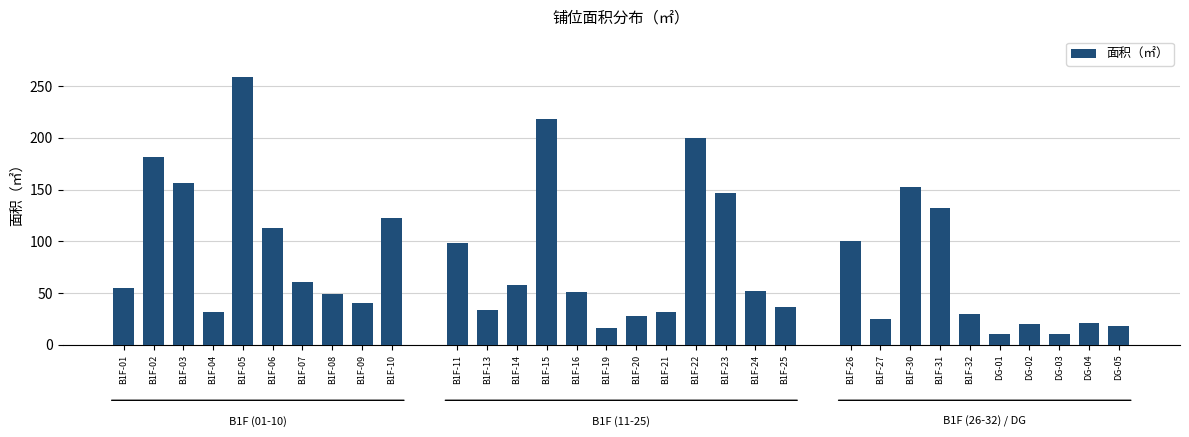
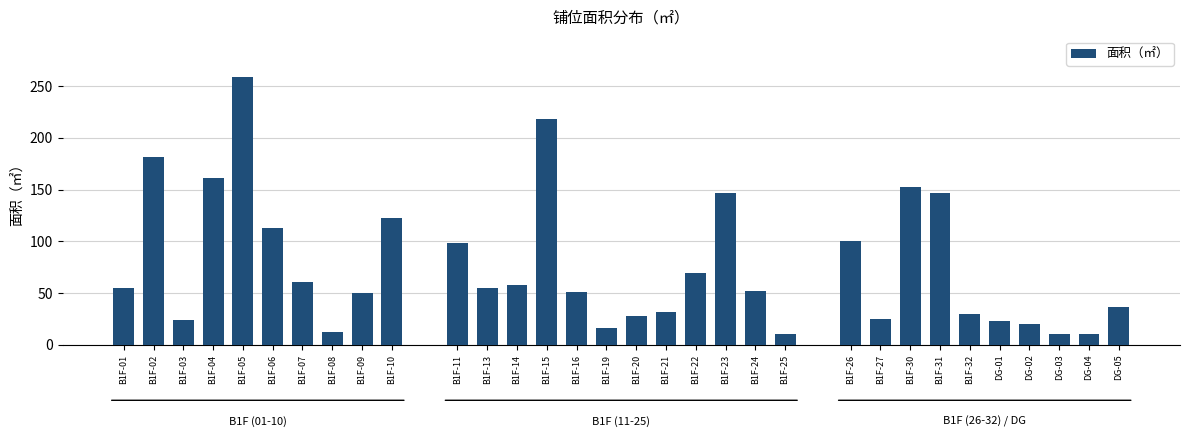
B1F-03: 157 -> 24
B1F-04: 32 -> 161
B1F-08: 49 -> 12
B1F-09: 41 -> 50
B1F-13: 33 -> 55
B1F-22: 200 -> 69
B1F-25: 36 -> 10
B1F-31: 132 -> 147
DG-01: 10 -> 23
DG-04: 21 -> 10
DG-05: 18 -> 37
